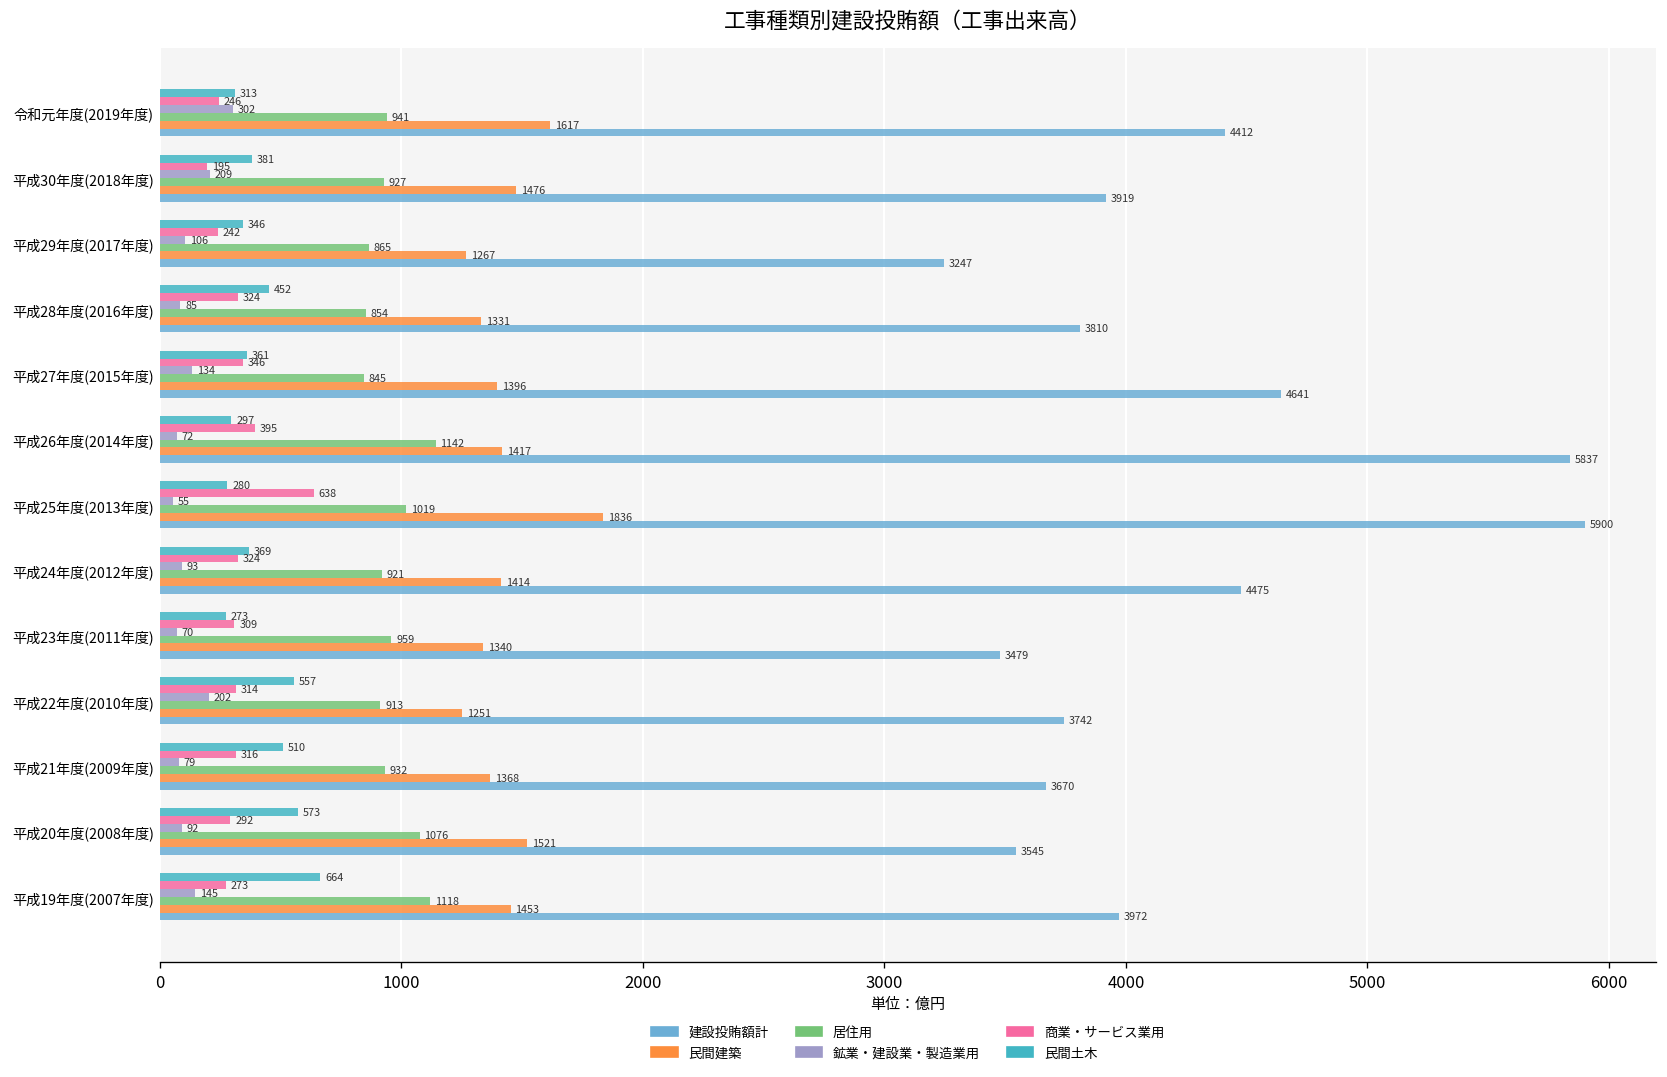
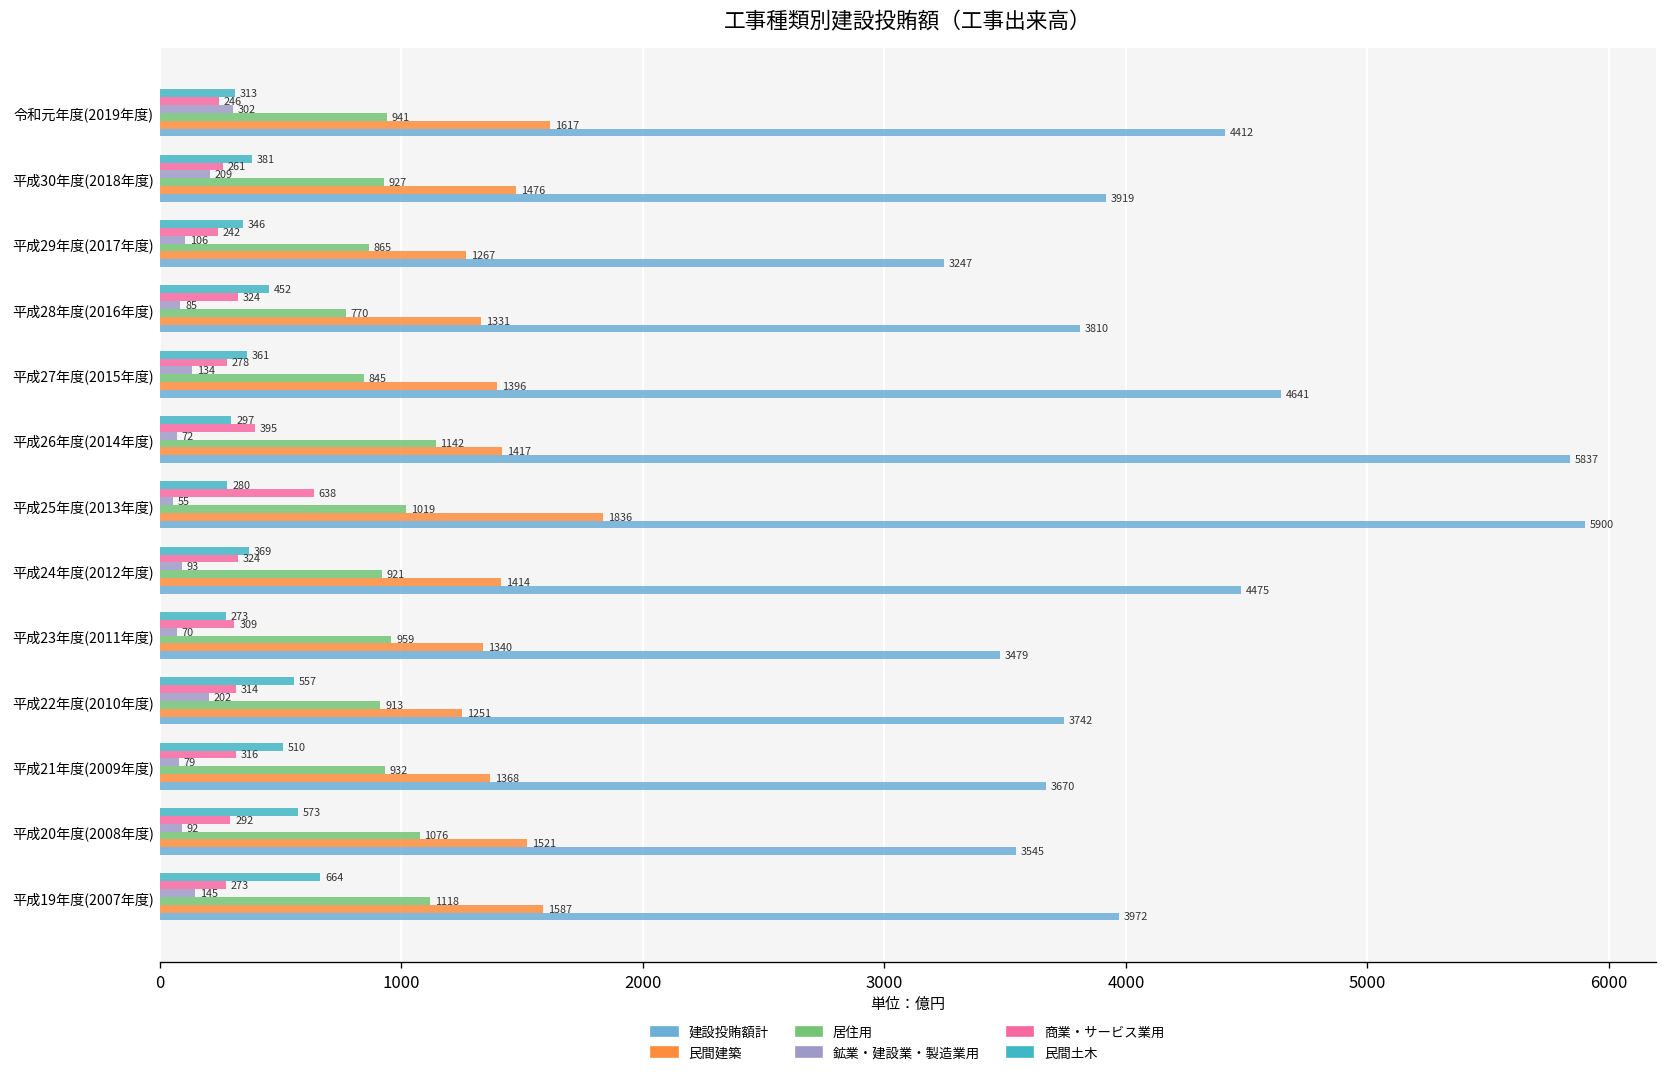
商業・サービス業用, 平成30年度(2018年度): 195 -> 261
居住用, 平成28年度(2016年度): 854 -> 770
商業・サービス業用, 平成27年度(2015年度): 346 -> 278
民間建築, 平成19年度(2007年度): 1453 -> 1587
